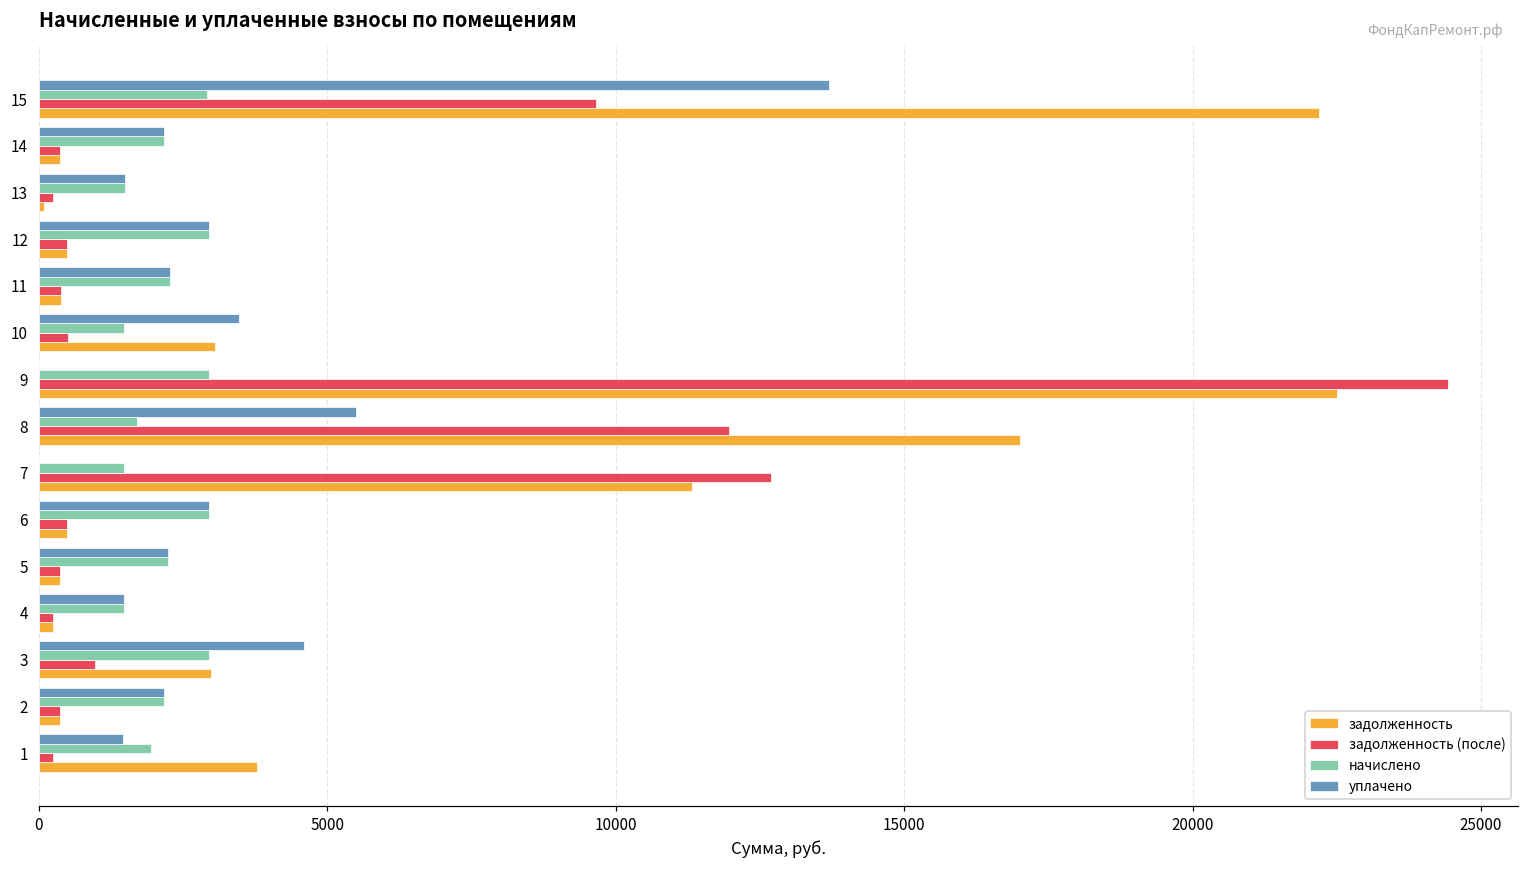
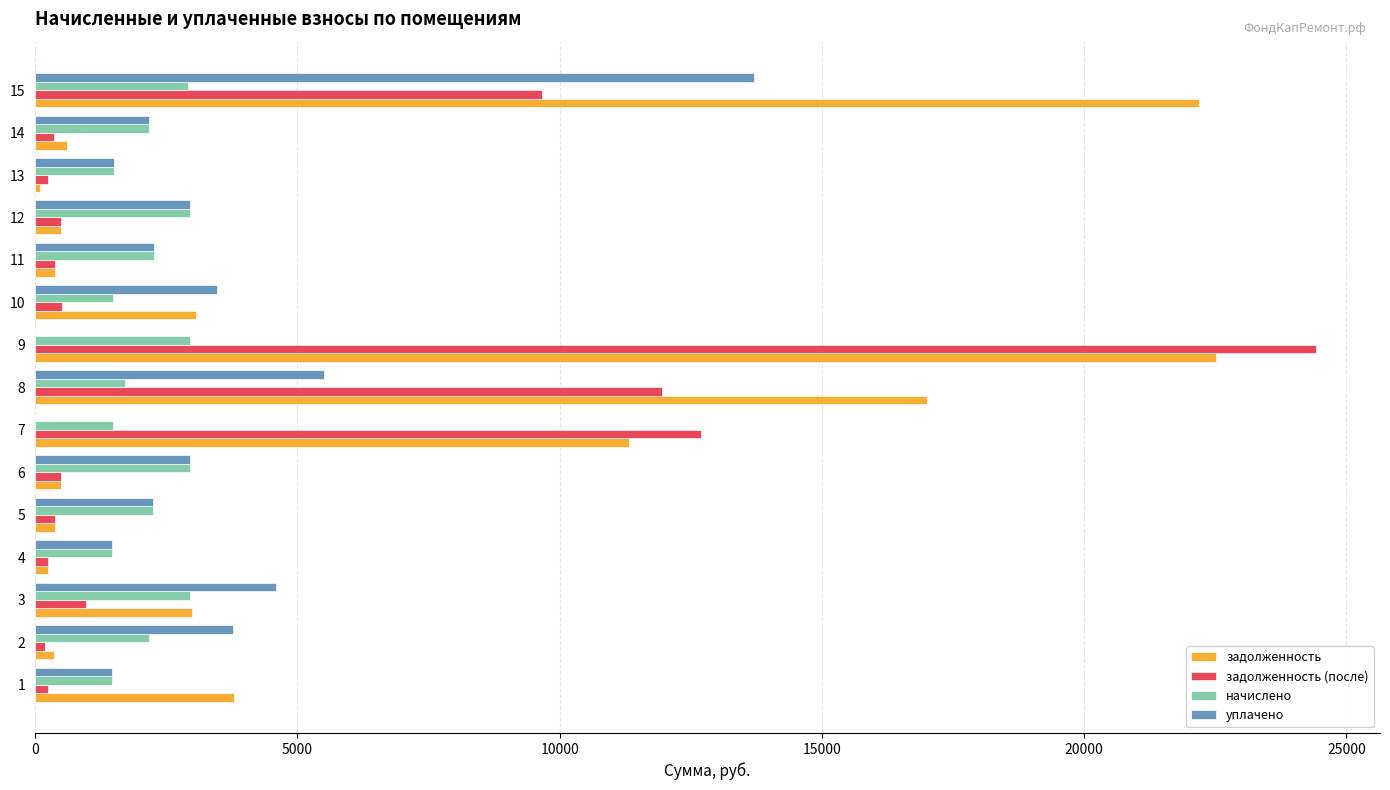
задолженность, 14: 400 -> 600
уплачено, 2: 2200 -> 3800
задолженность (после), 2: 400 -> 200
начислено, 1: 1900 -> 1500
